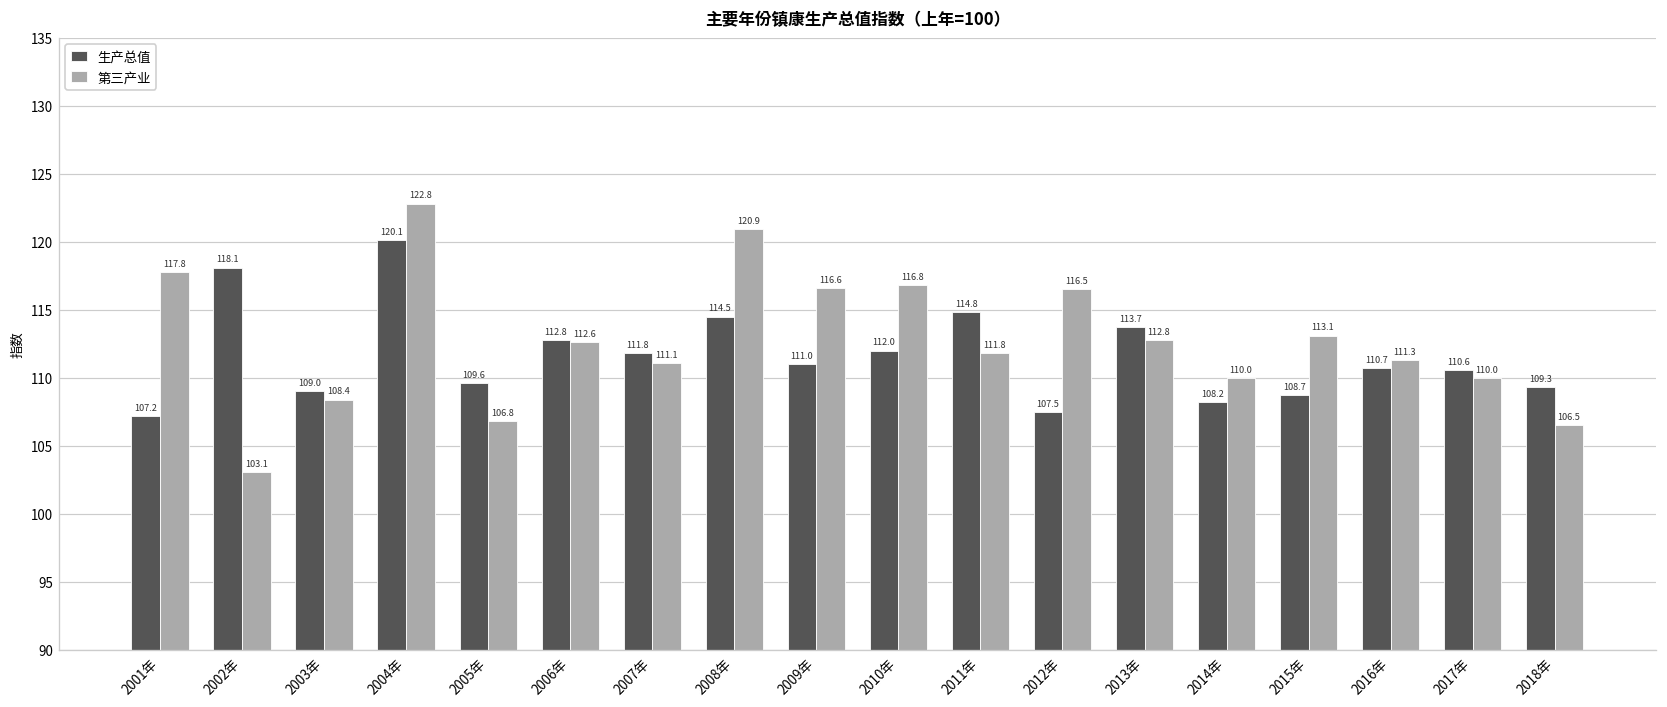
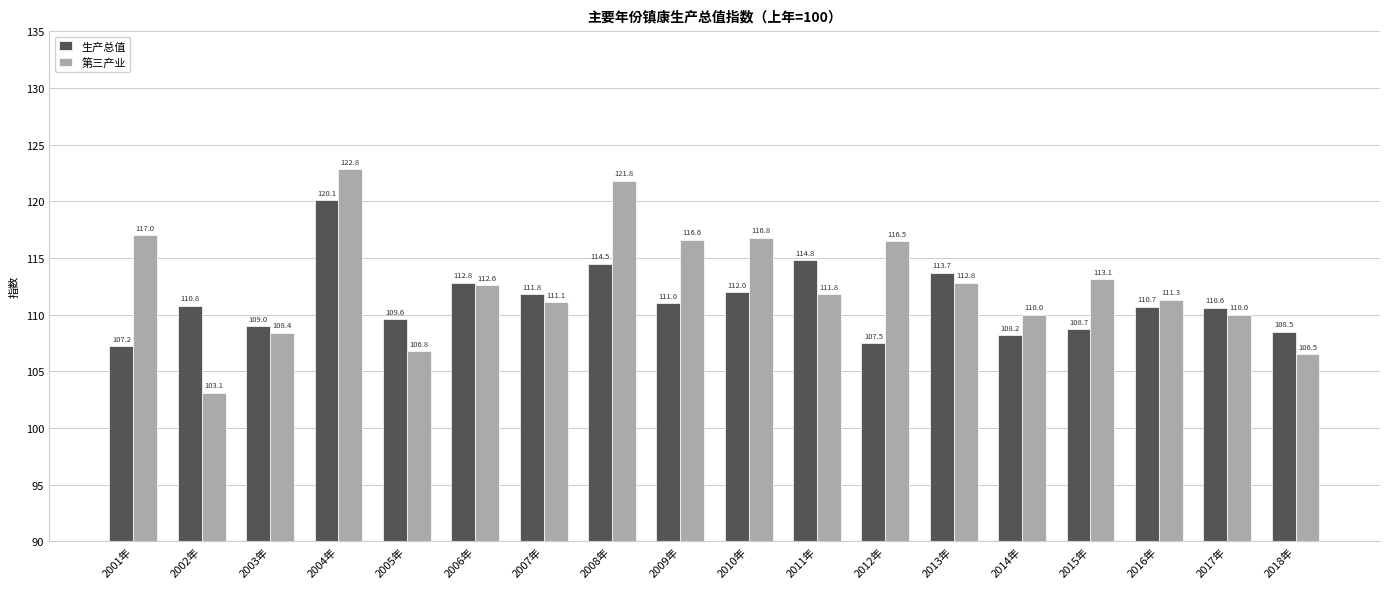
第三产业, 2001年: 117.8 -> 117.0
生产总值, 2002年: 118.1 -> 110.8
第三产业, 2008年: 120.9 -> 121.8
生产总值, 2018年: 109.3 -> 108.5
